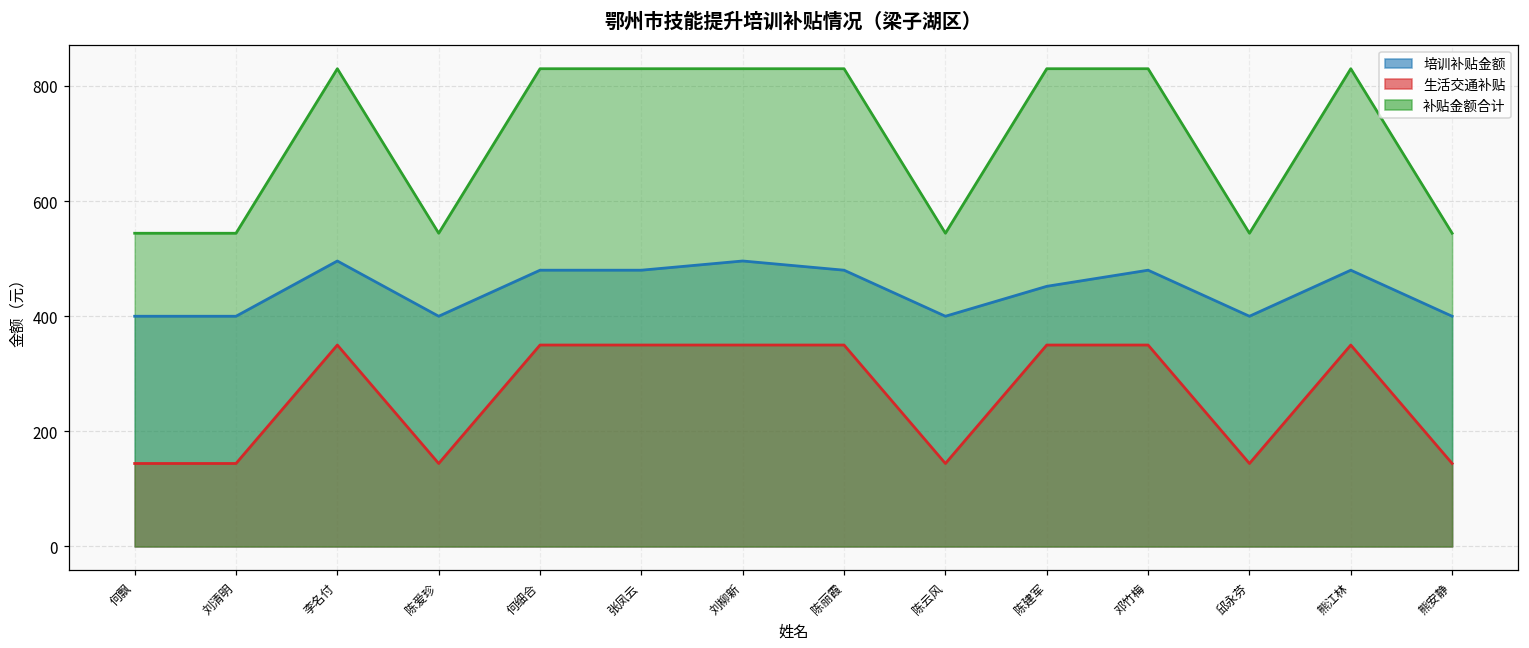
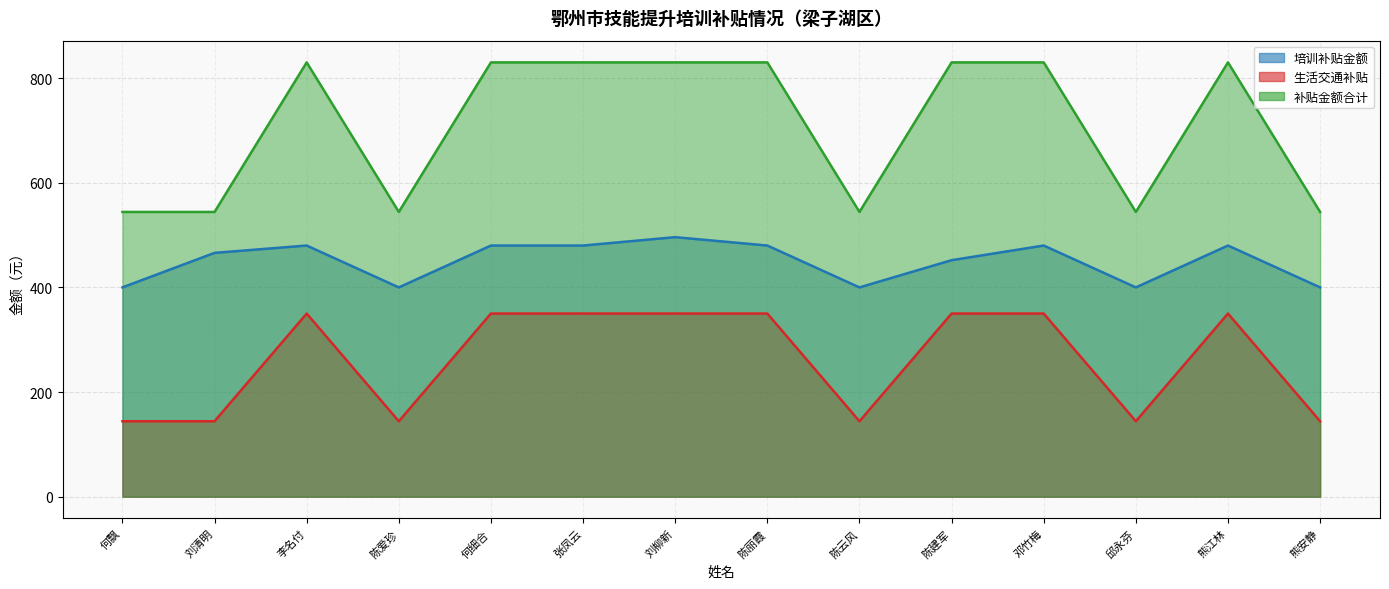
培训补贴金额, 刘清明: 400 -> 470
培训补贴金额, 李名付: 500 -> 480
